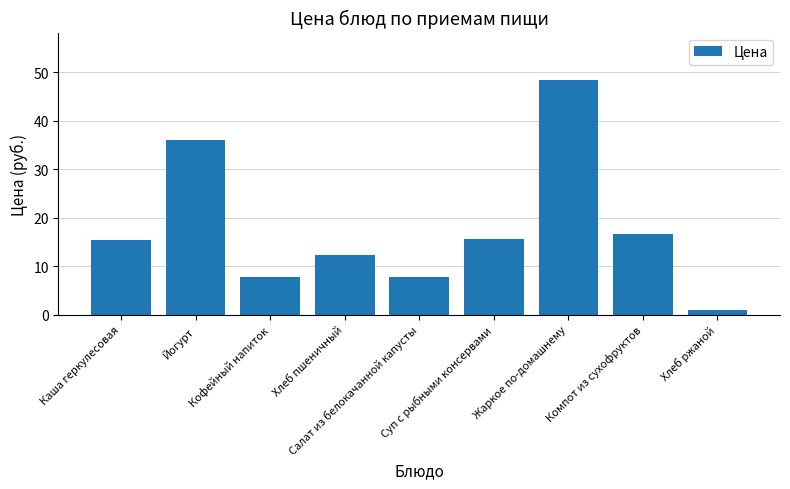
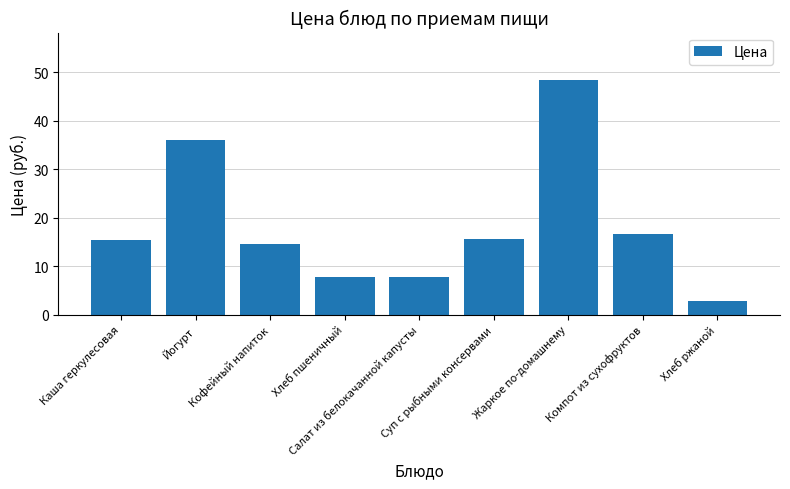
Кофейный напиток: 8 -> 15
Хлеб пшеничный: 12 -> 8
Хлеб ржаной: 1 -> 3
